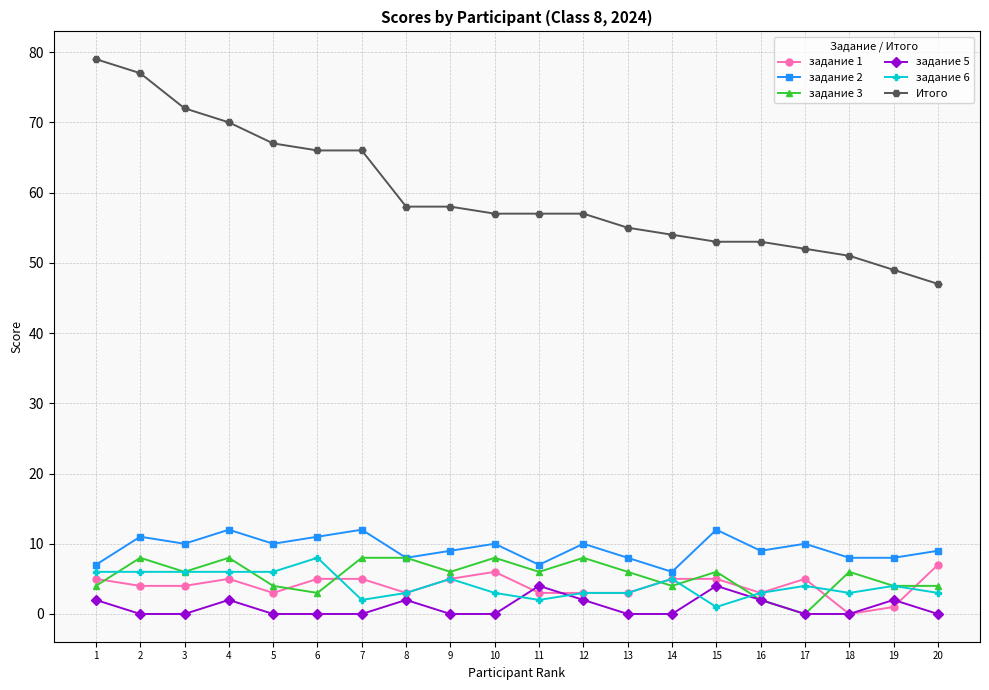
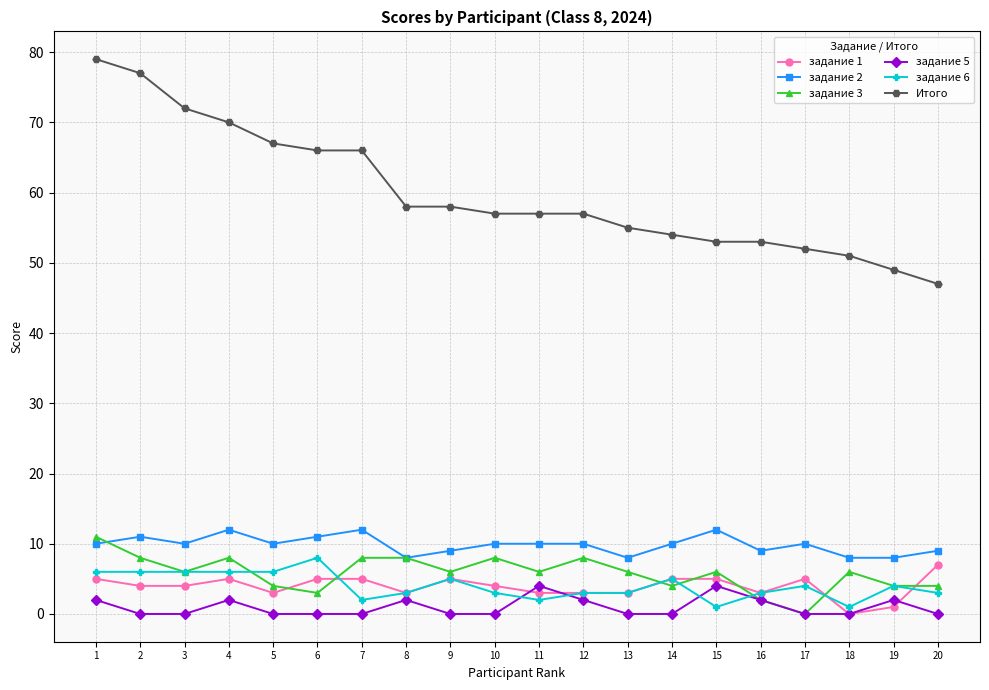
задание 2, 1: 7 -> 10
задание 3, 1: 4 -> 11
задание 1, 10: 6 -> 4
задание 2, 11: 7 -> 10
задание 2, 14: 6 -> 10
задание 6, 18: 3 -> 1
